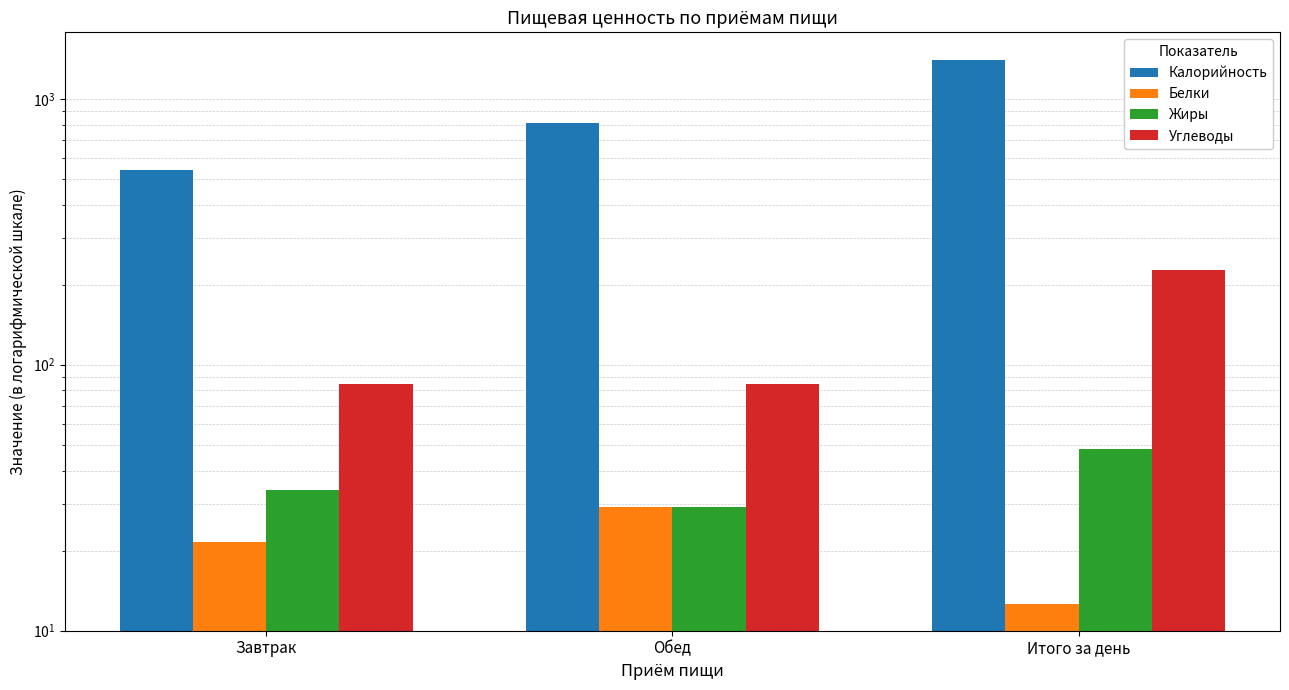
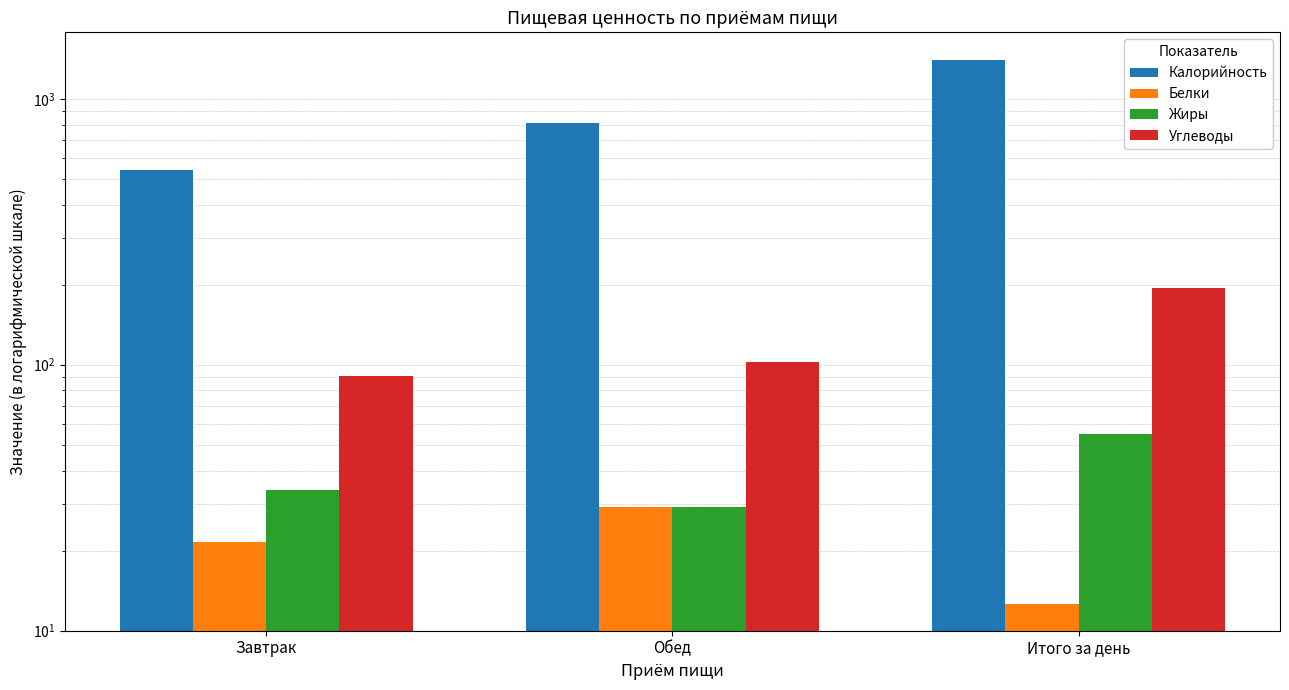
Углеводы, Завтрак: 85 -> 91
Углеводы, Обед: 85 -> 103
Жиры, Итого за день: 48 -> 55
Углеводы, Итого за день: 230 -> 190
